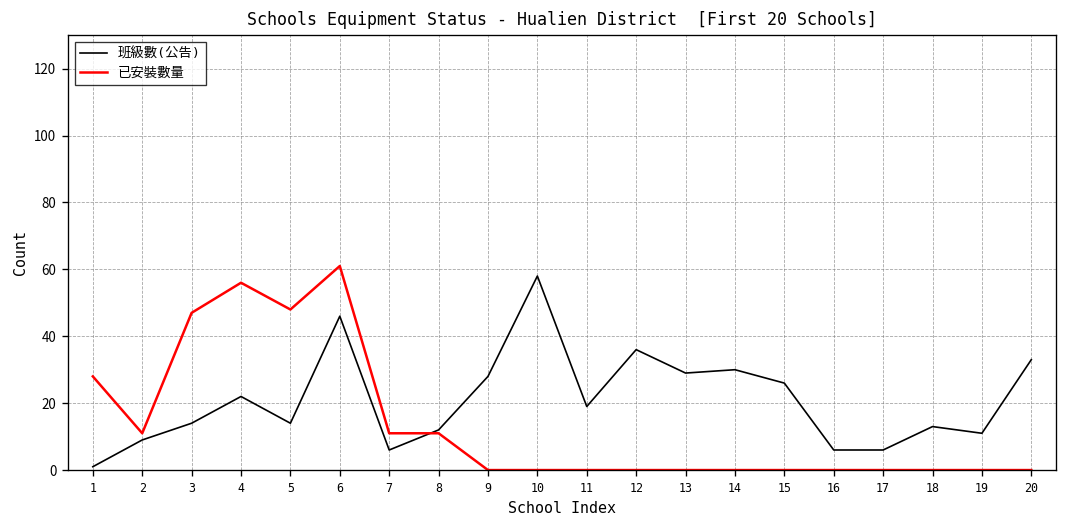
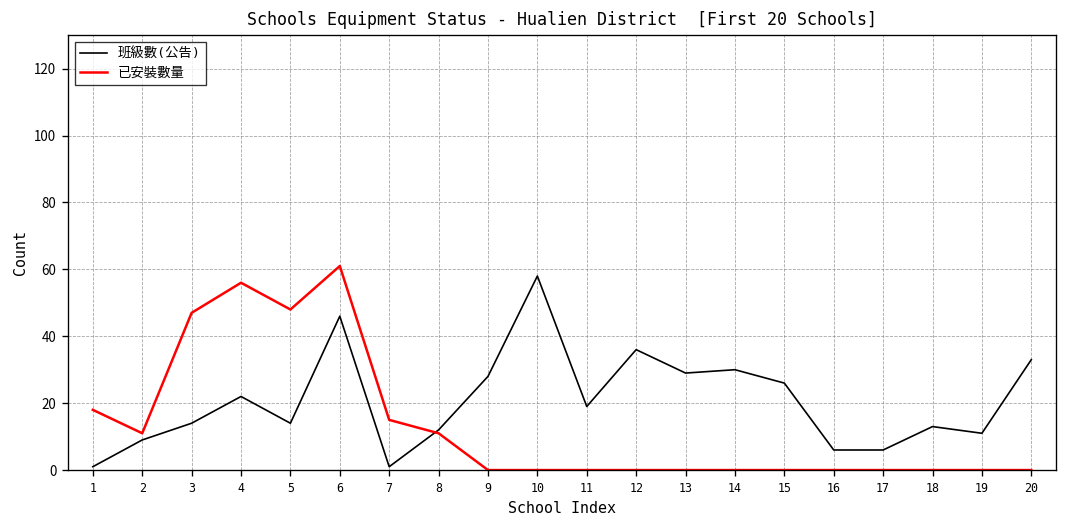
已安裝數量, 1: 28 -> 18
班級數(公告), 7: 6 -> 1
已安裝數量, 7: 11 -> 15
